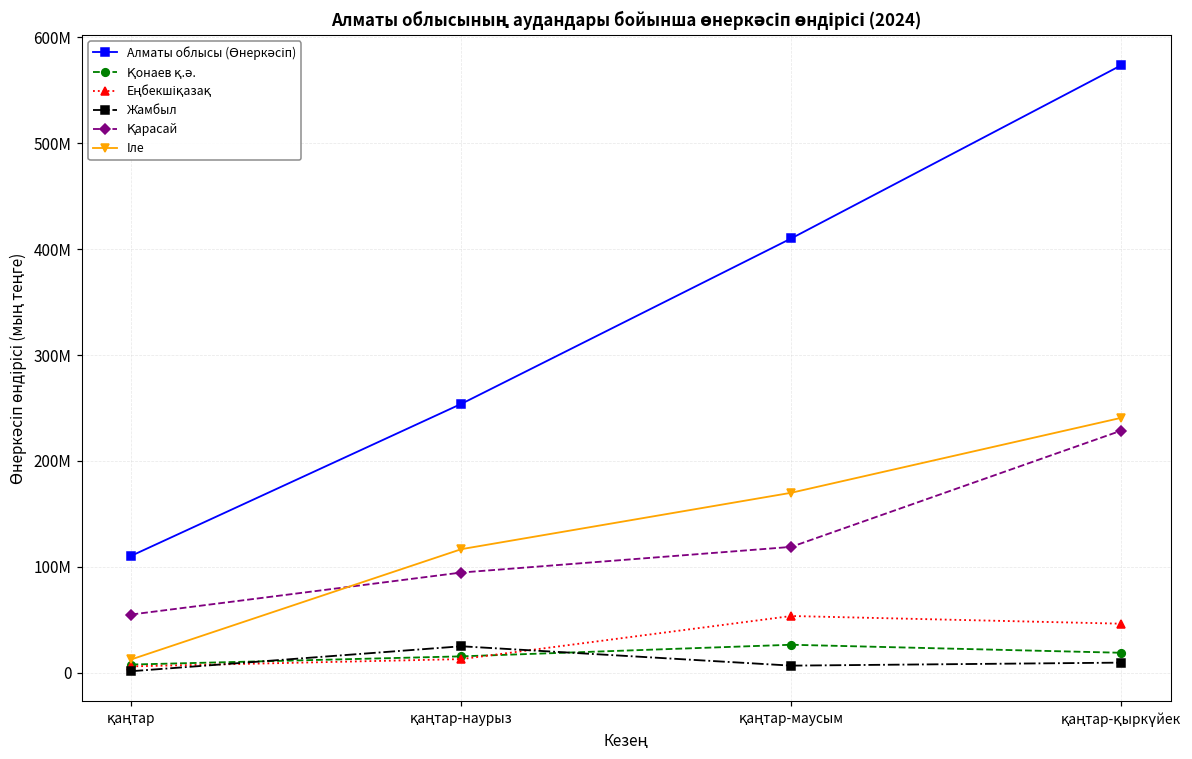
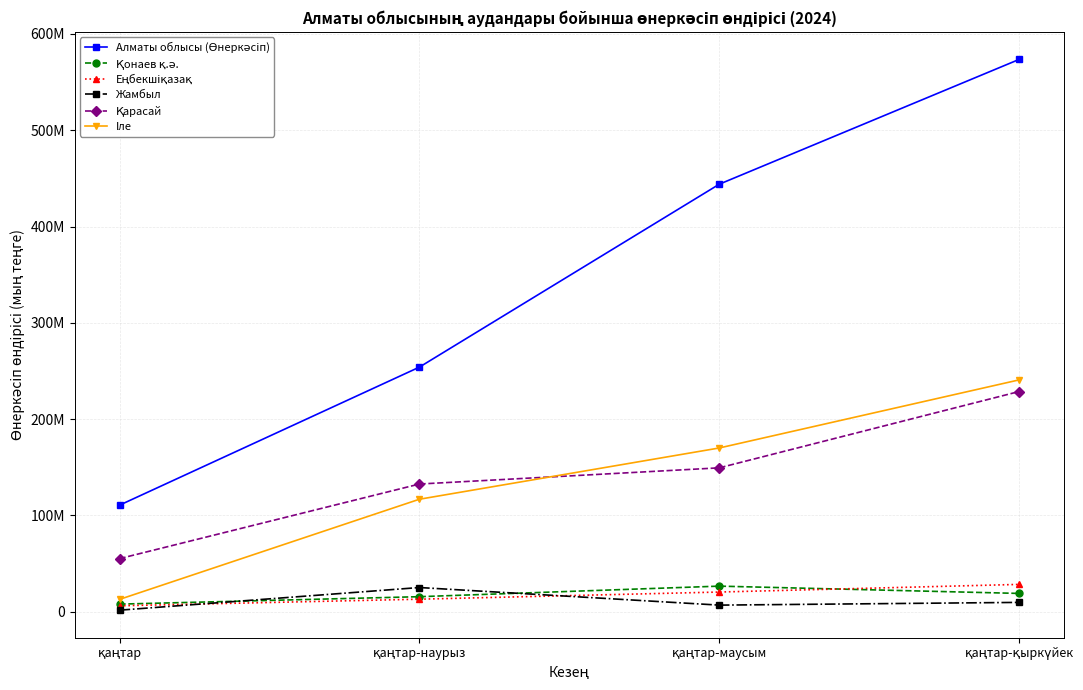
Қарасай, қаңтар-наурыз: 90000000 -> 130000000
Алматы облысы (Өнеркәсіп), қаңтар-маусым: 410000000 -> 440000000
Еңбекшіқазақ, қаңтар-маусым: 50000000 -> 20000000
Қарасай, қаңтар-маусым: 120000000 -> 150000000
Еңбекшіқазақ, қаңтар-қыркүйек: 50000000 -> 30000000
